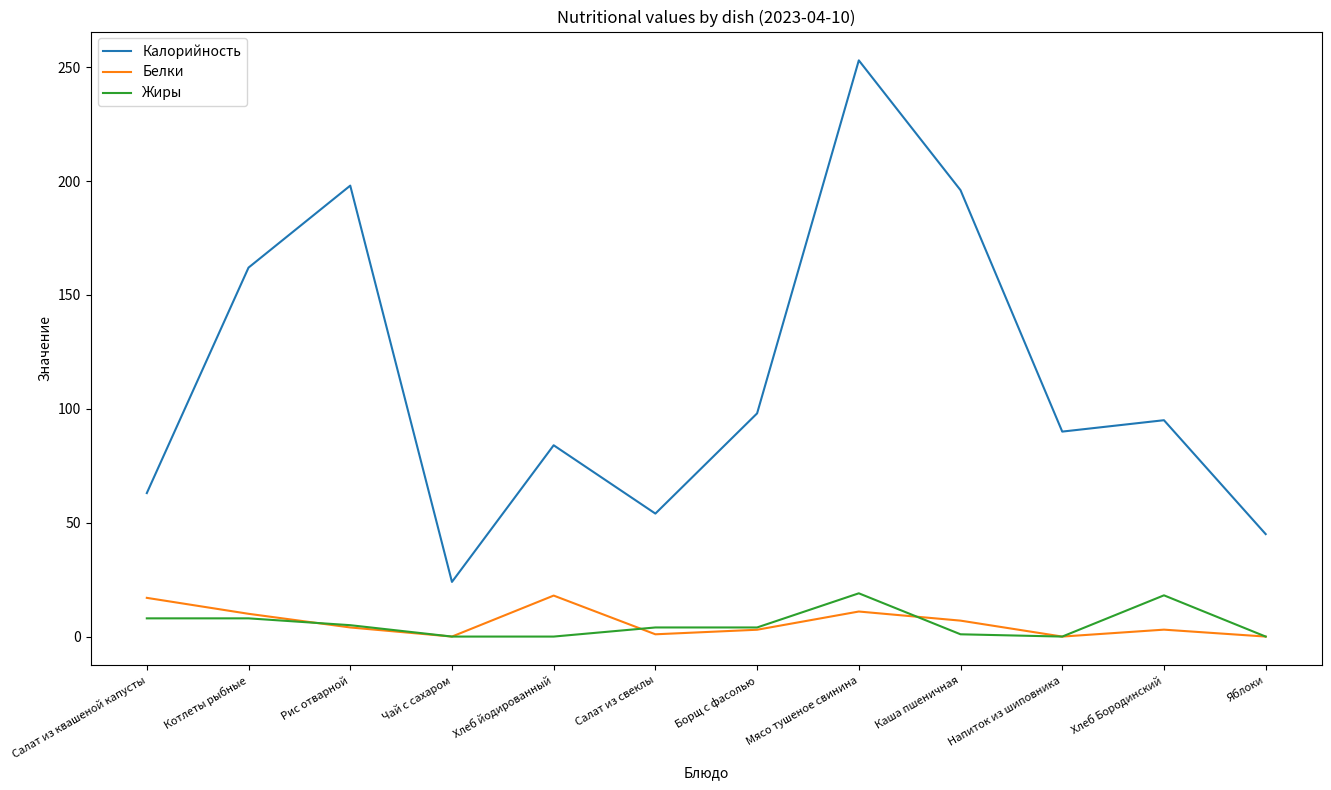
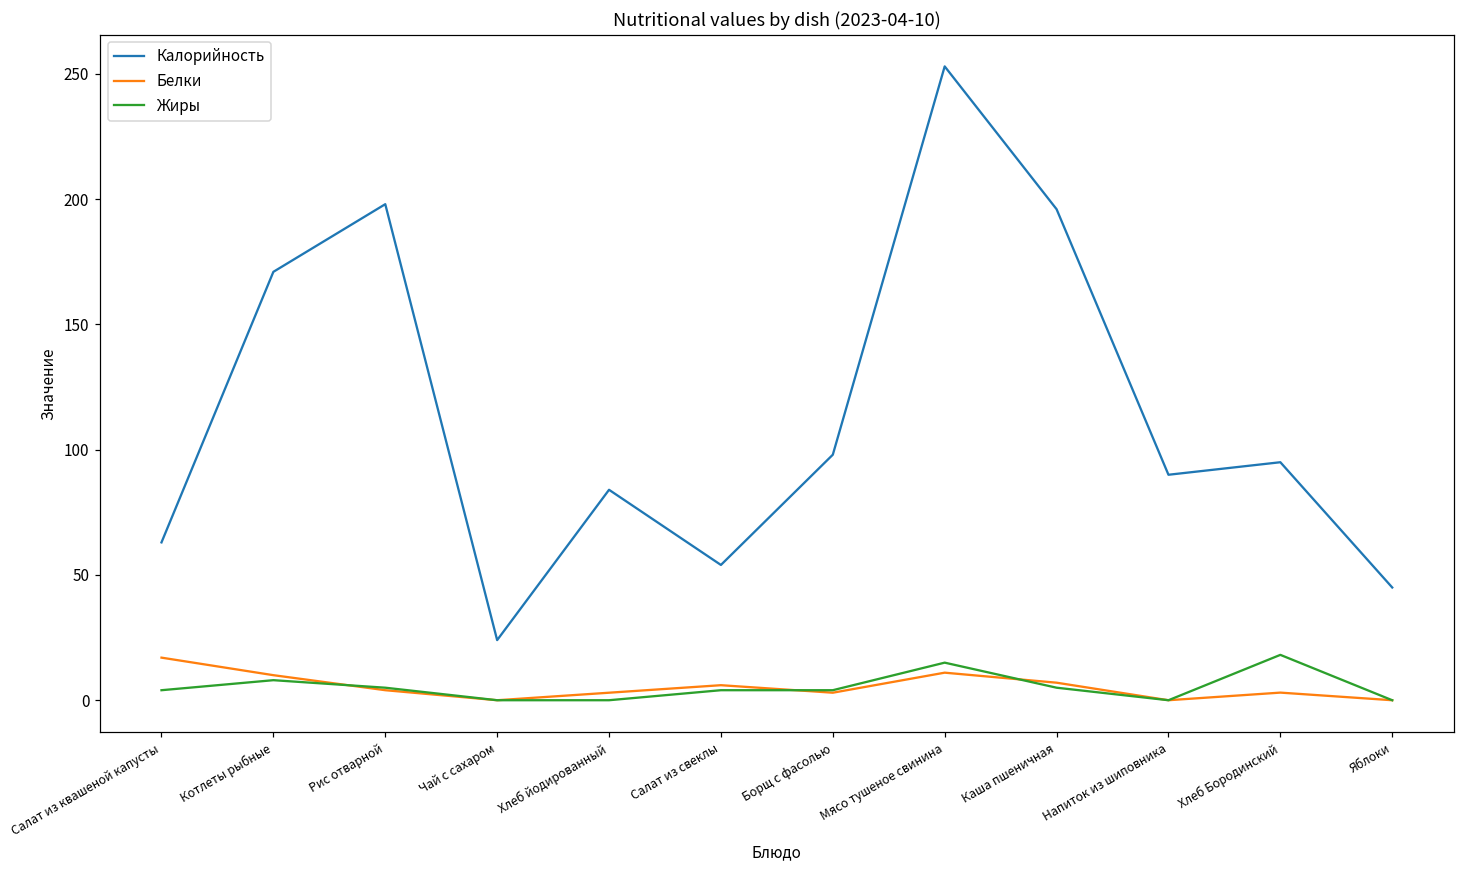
Жиры, Салат из квашеной капусты: 8 -> 4
Калорийность, Котлеты рыбные: 162 -> 171
Белки, Хлеб йодированный: 18 -> 3
Белки, Салат из свеклы: 1 -> 6
Жиры, Мясо тушеное свинина: 19 -> 15
Жиры, Каша пшеничная: 1 -> 5
